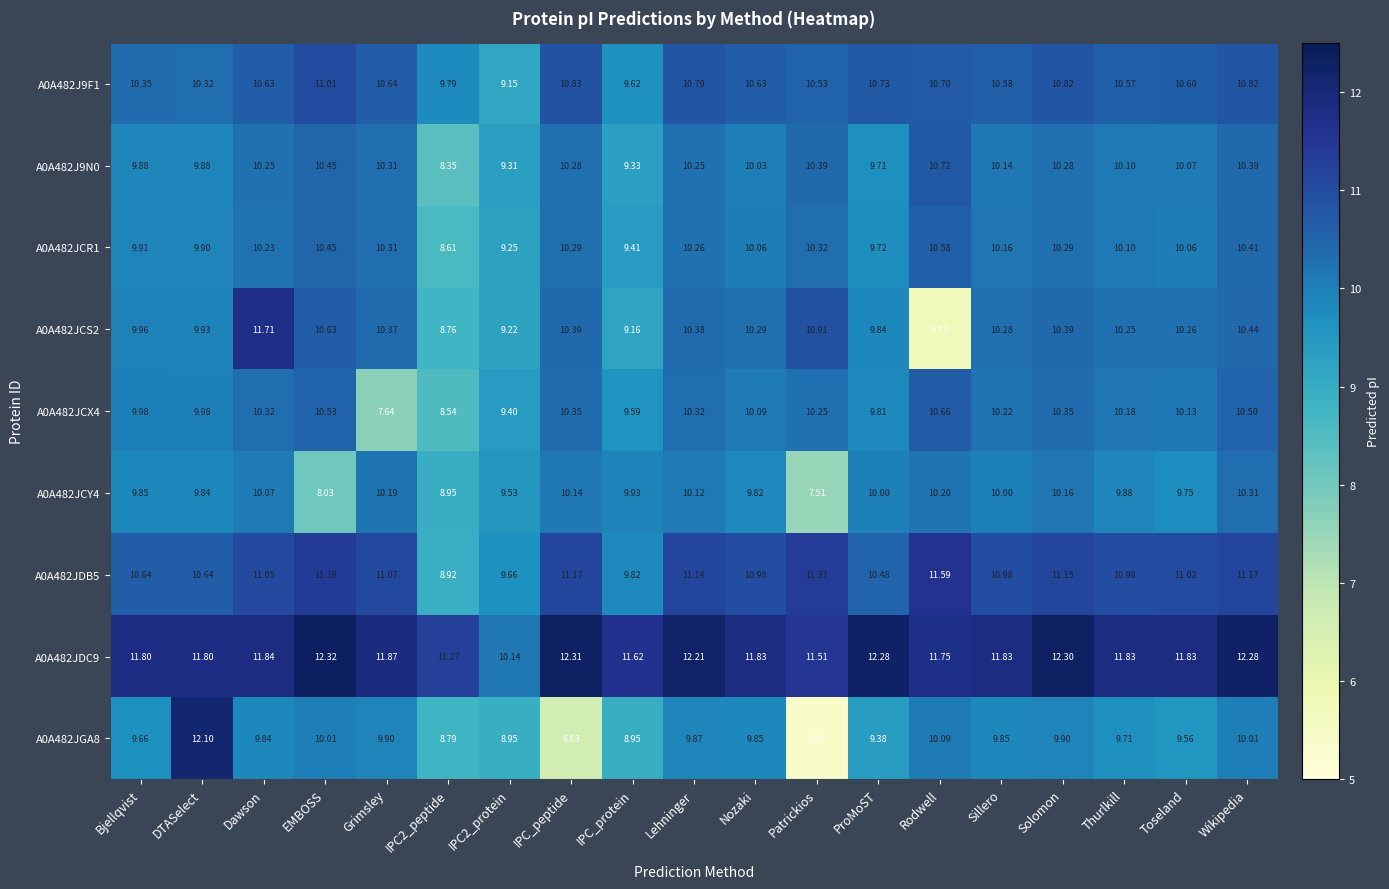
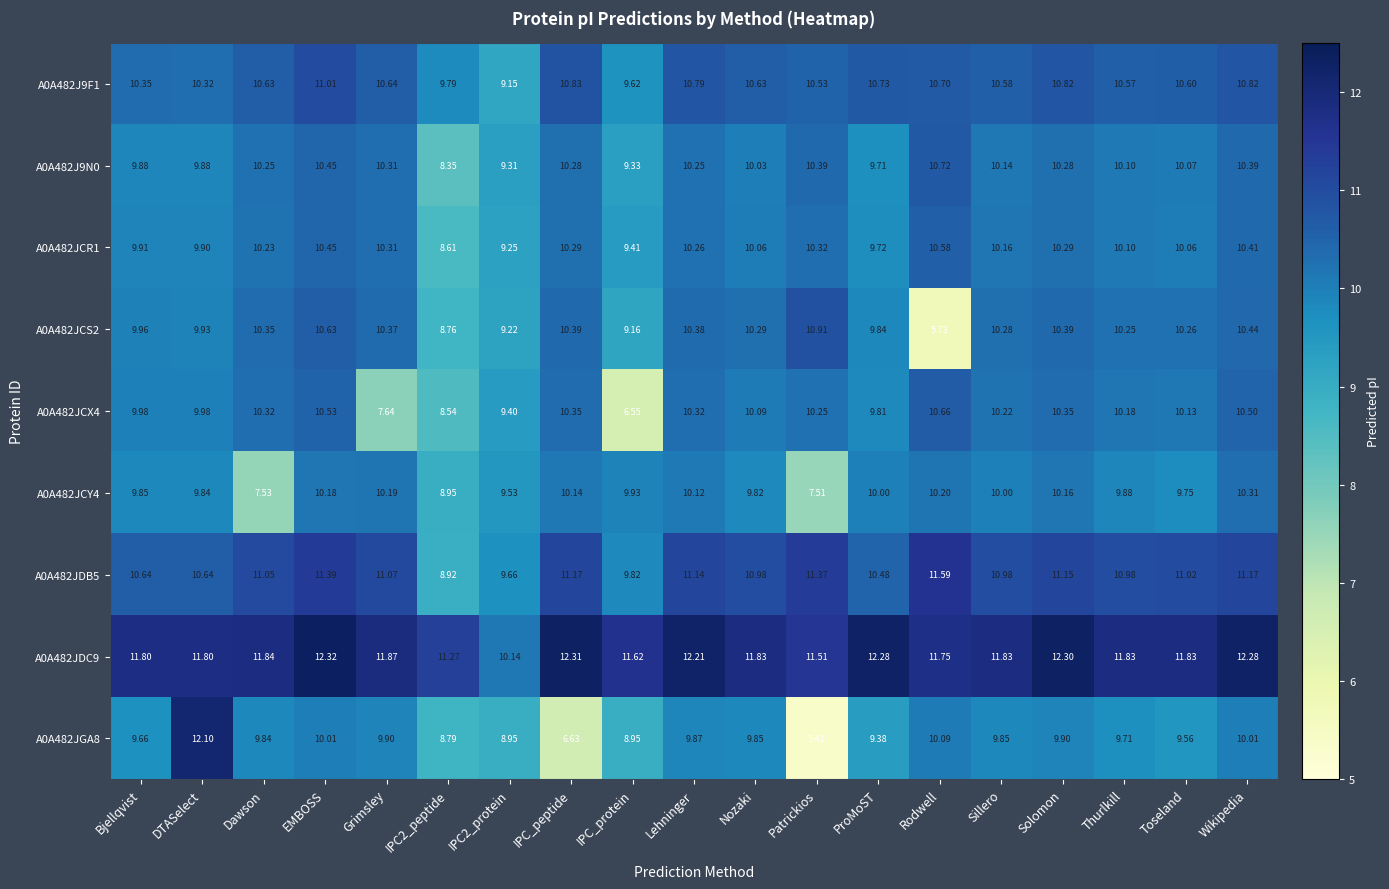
A0A482JCS2, Dawson: 11.71 -> 10.35
A0A482JCX4, IPC_protein: 9.59 -> 6.55
A0A482JCY4, Dawson: 10.07 -> 7.53
A0A482JCY4, EMBOSS: 8.03 -> 10.18
